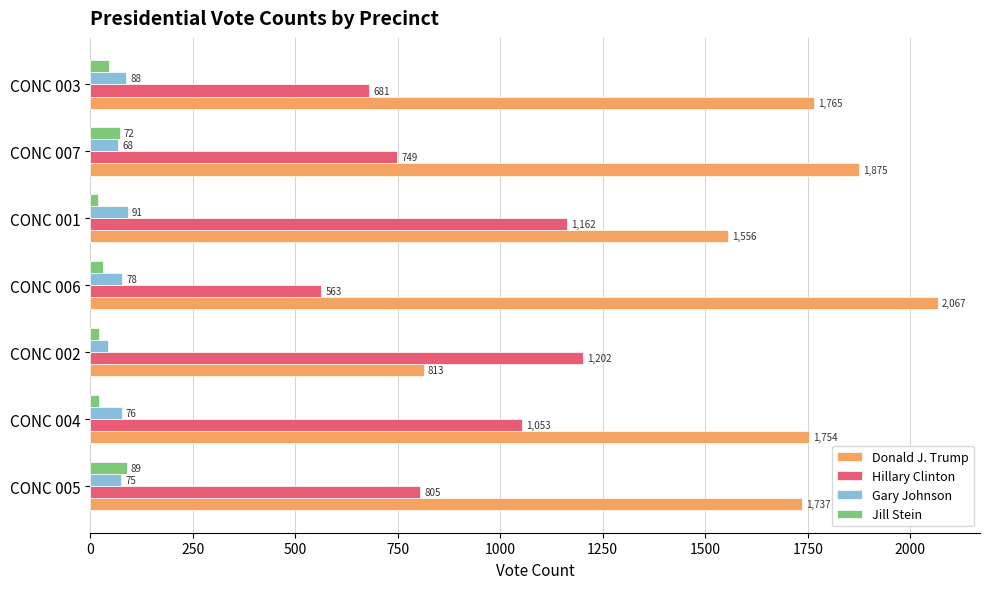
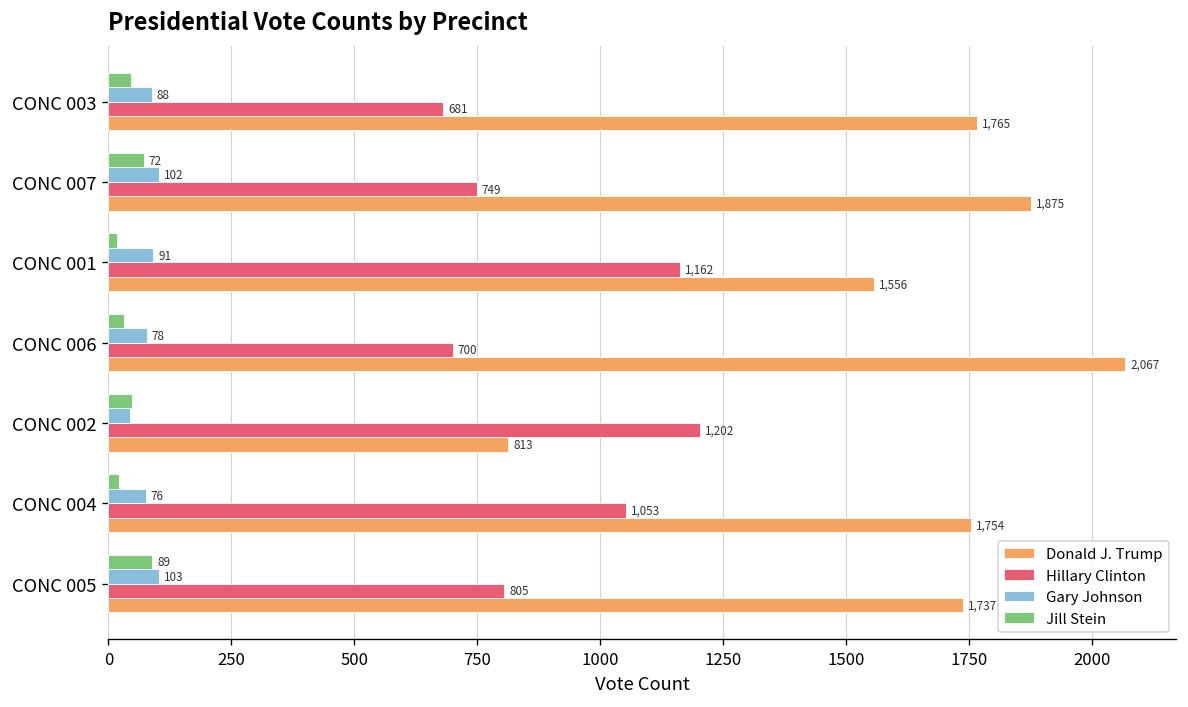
Gary Johnson, CONC 007: 68 -> 102
Hillary Clinton, CONC 006: 563 -> 700
Jill Stein, CONC 002: 20 -> 50
Gary Johnson, CONC 005: 75 -> 103
